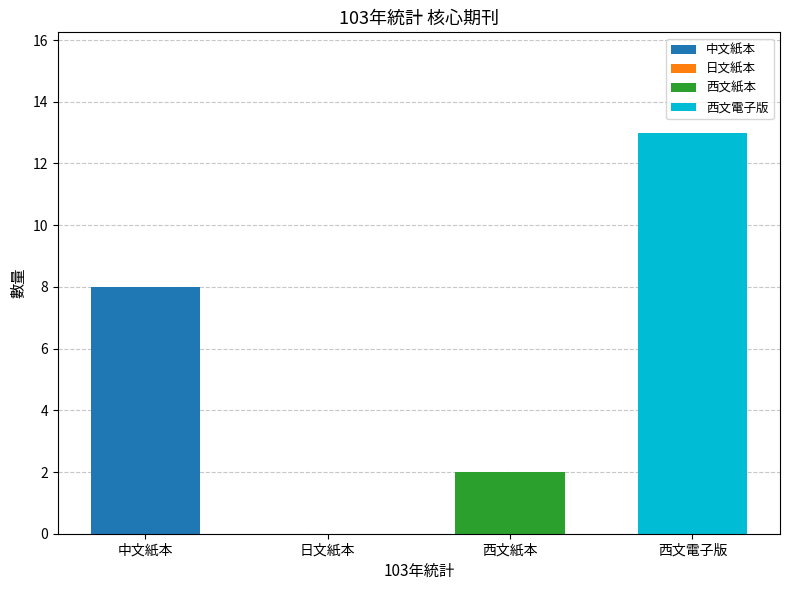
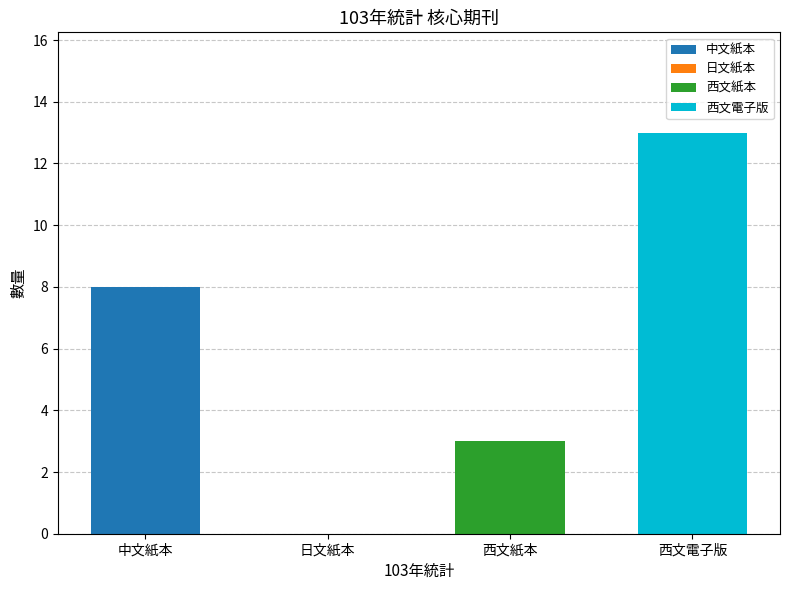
西文紙本: 2 -> 3
